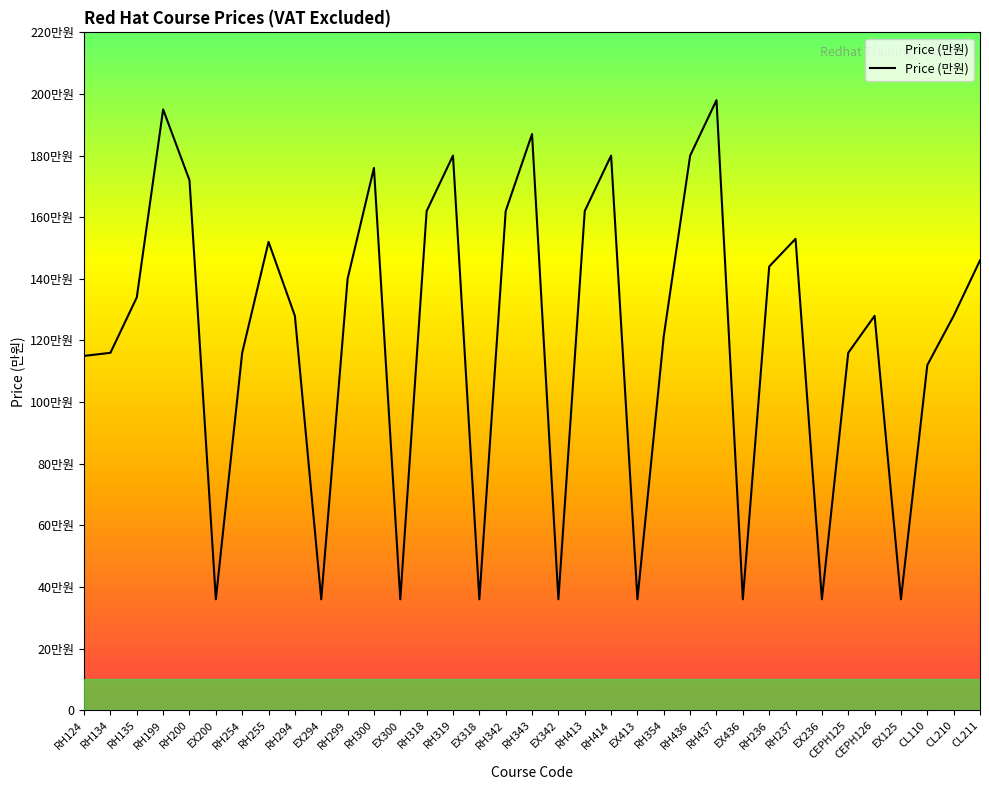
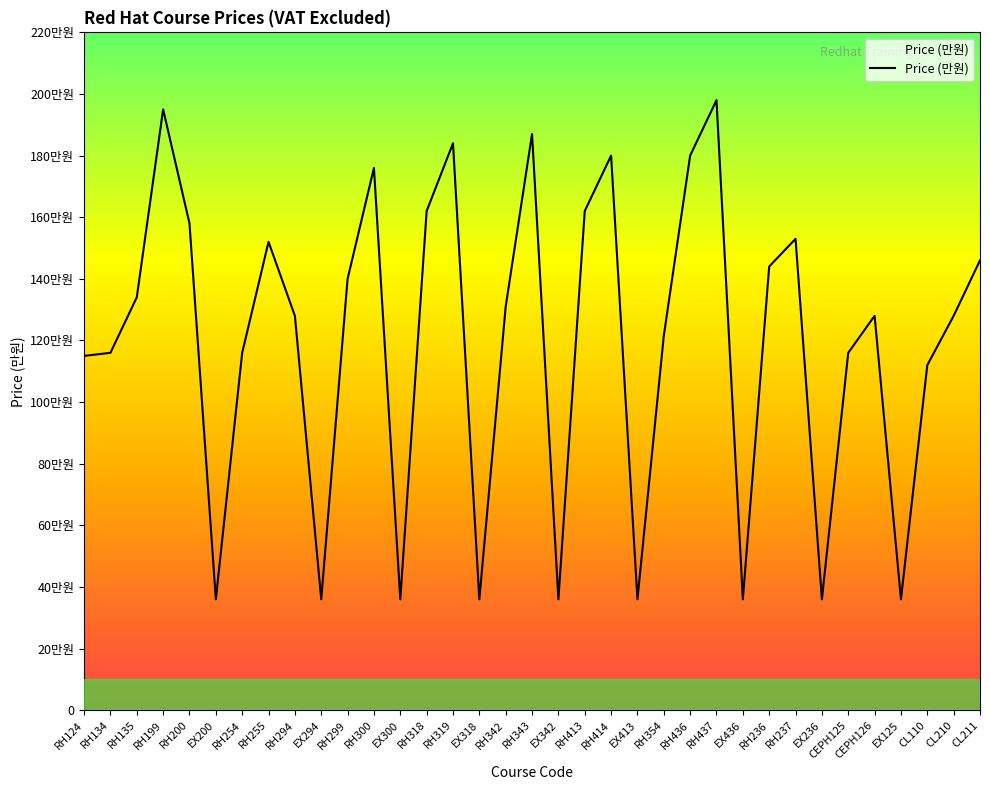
RH200: 172만원 -> 158만원
RH319: 180만원 -> 184만원
RH342: 162만원 -> 131만원
